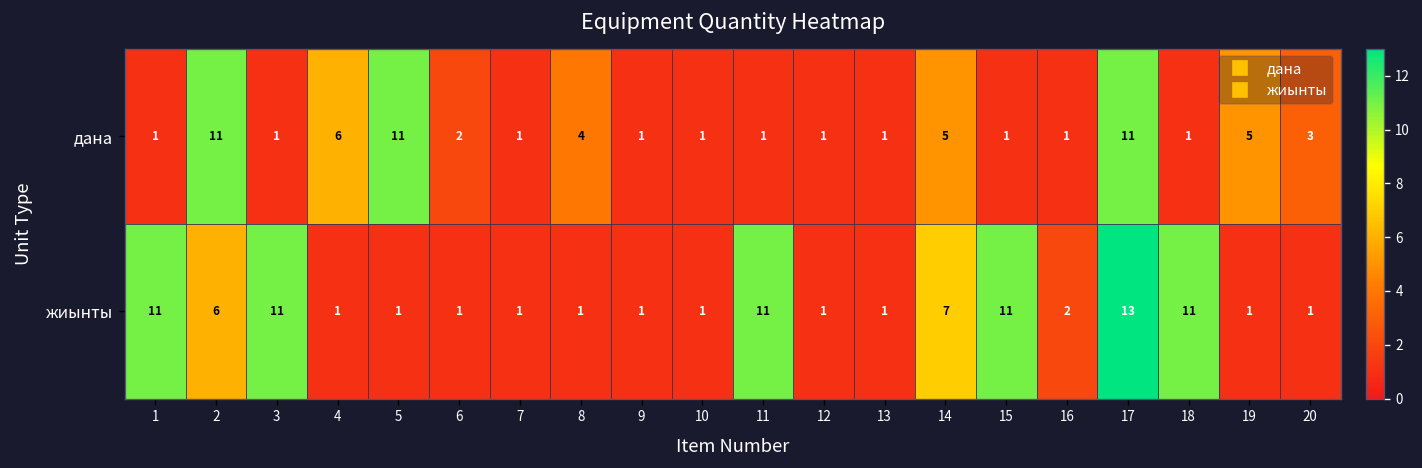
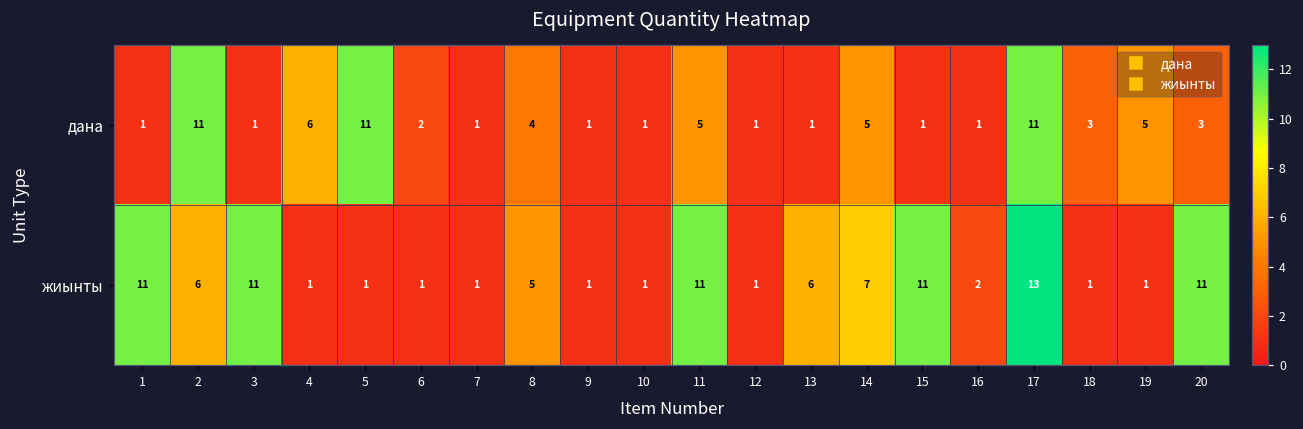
дана, 11: 1 -> 5
дана, 18: 1 -> 3
жиынты, 8: 1 -> 5
жиынты, 13: 1 -> 6
жиынты, 18: 11 -> 1
жиынты, 20: 1 -> 11
